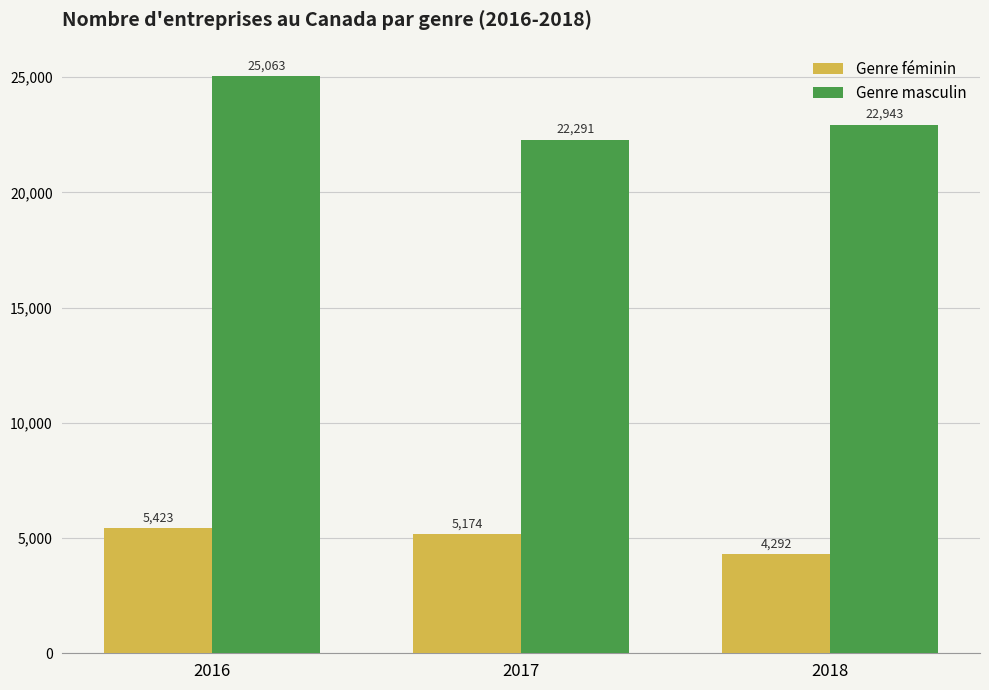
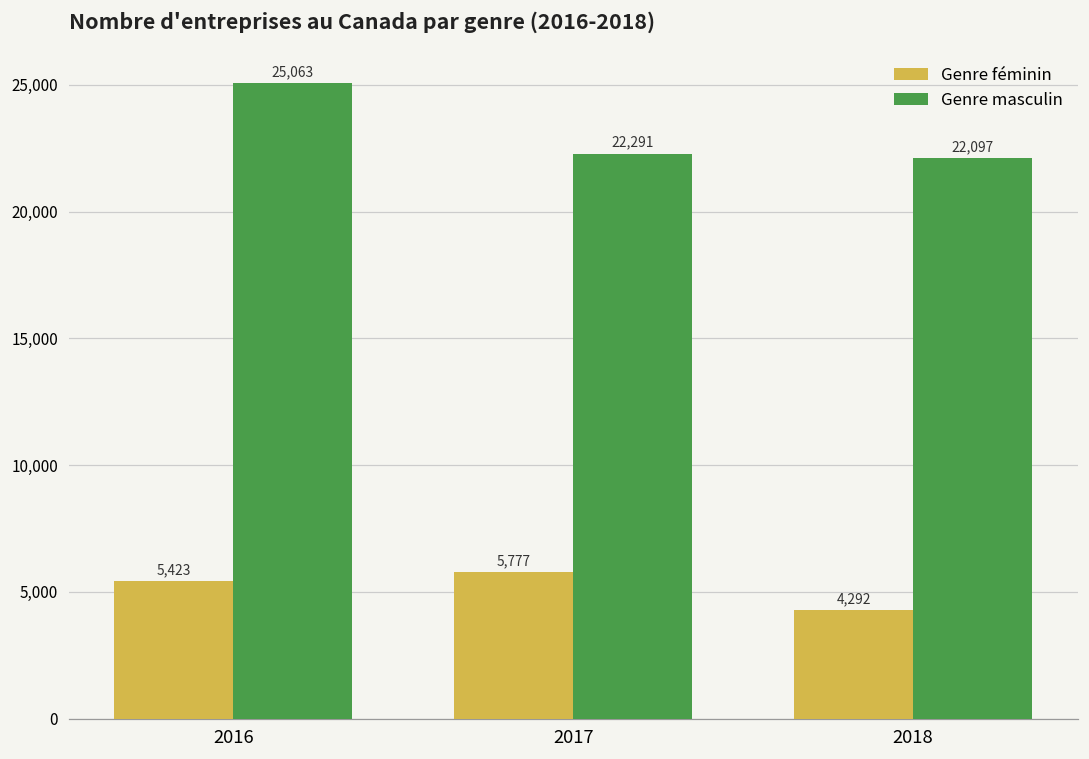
Genre féminin, 2017: 5,174 -> 5,777
Genre masculin, 2018: 22,943 -> 22,097
